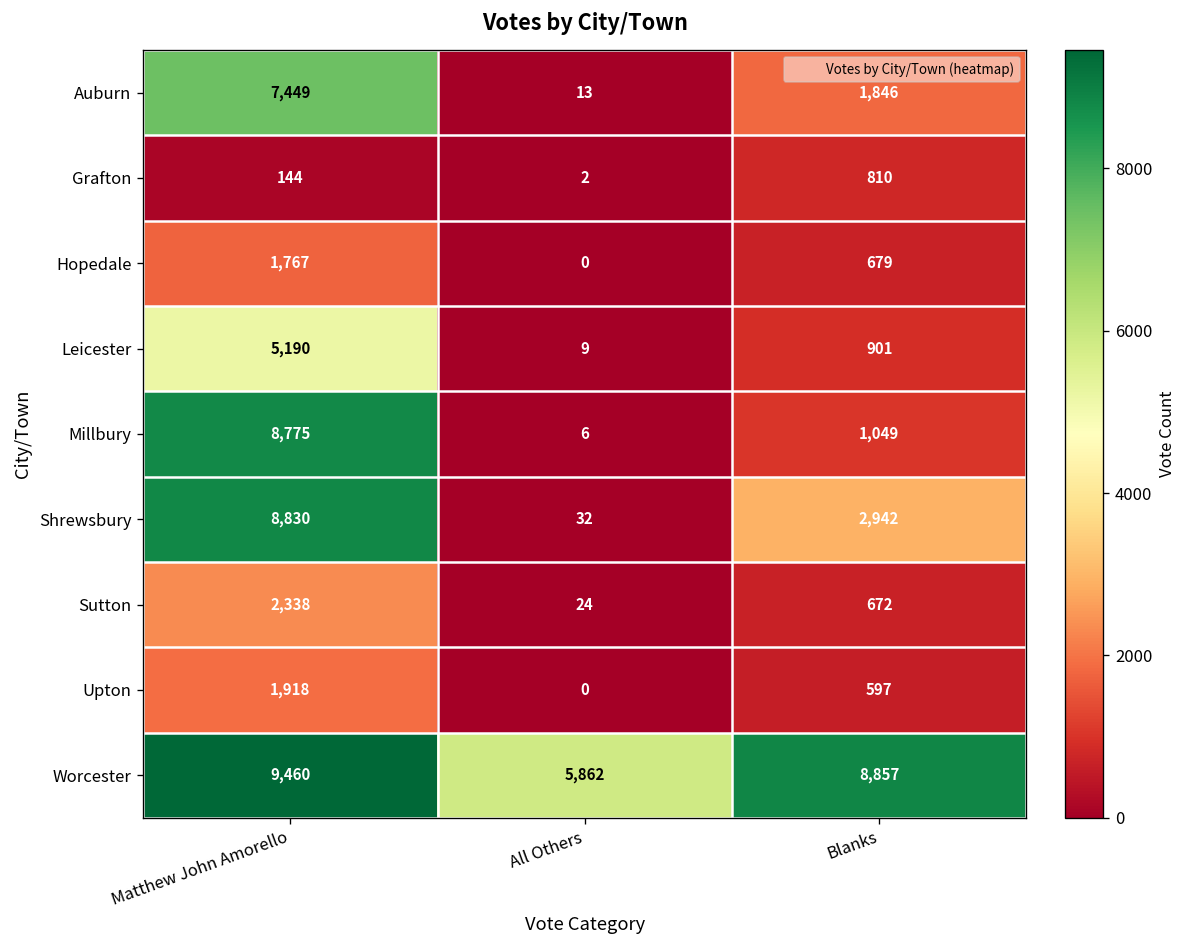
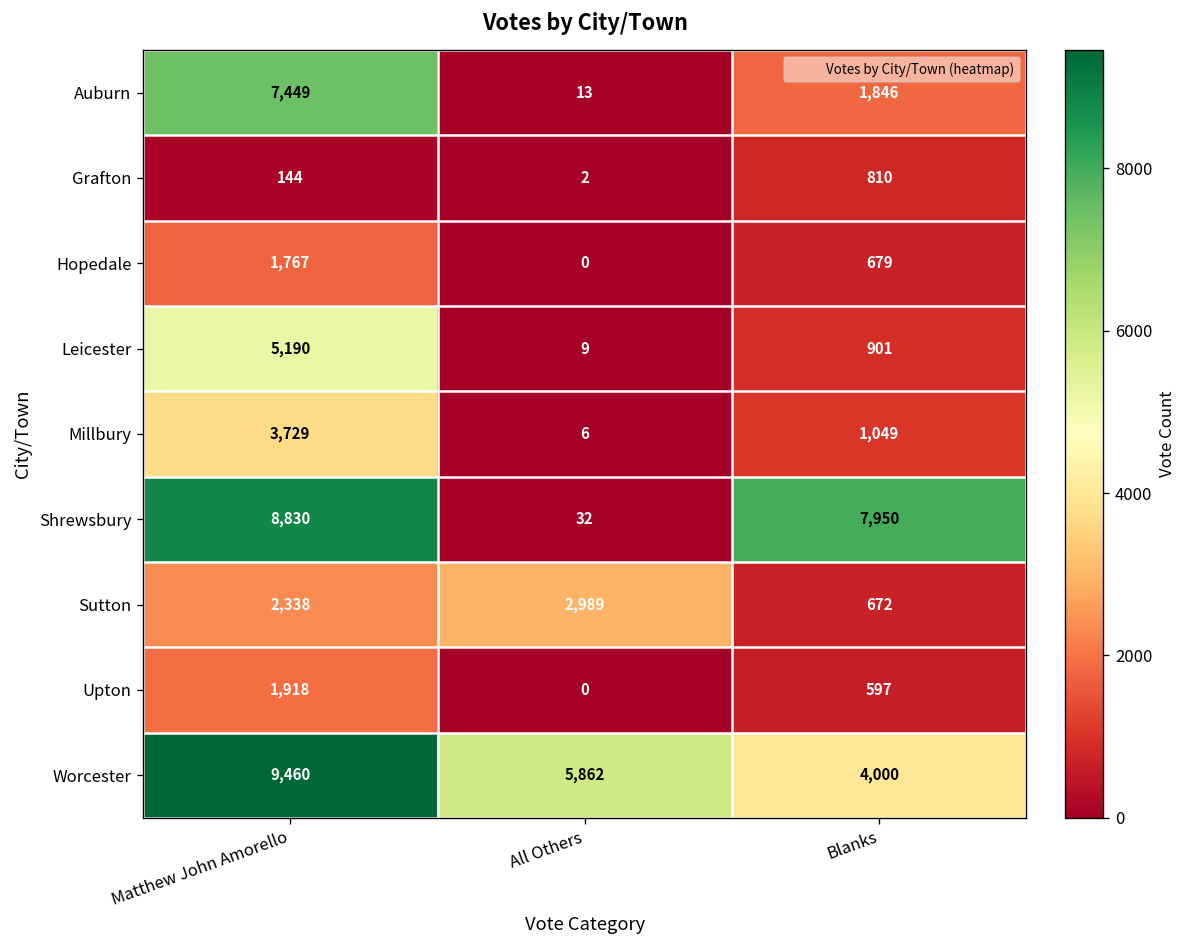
Millbury, Matthew John Amorello: 8,775 -> 3,729
Shrewsbury, Blanks: 2,942 -> 7,950
Sutton, All Others: 24 -> 2,989
Worcester, Blanks: 8,857 -> 4,000
